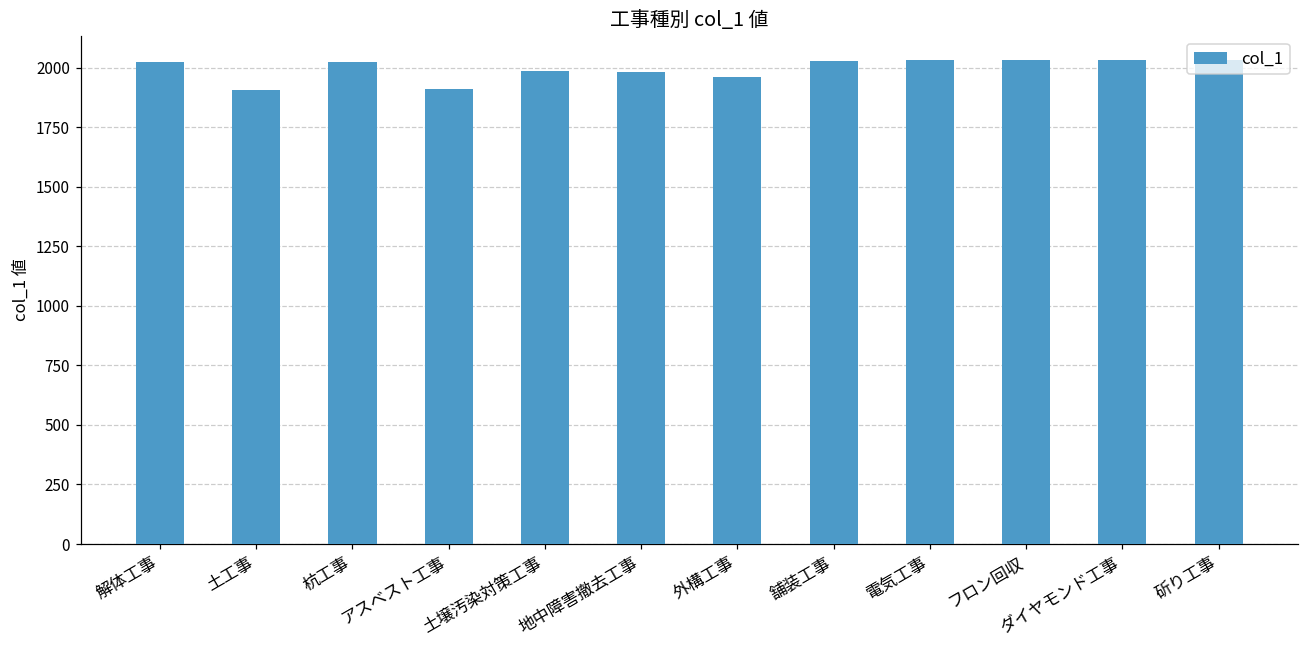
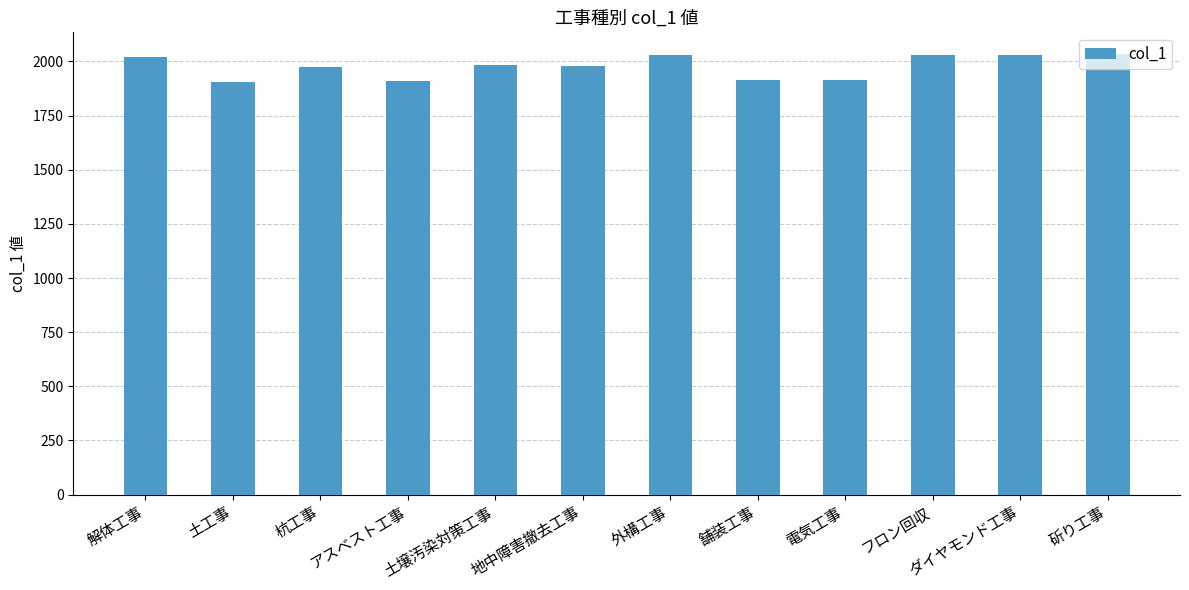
杭工事: 2020 -> 1980
外構工事: 1960 -> 2030
舗装工事: 2030 -> 1920
電気工事: 2030 -> 1910
